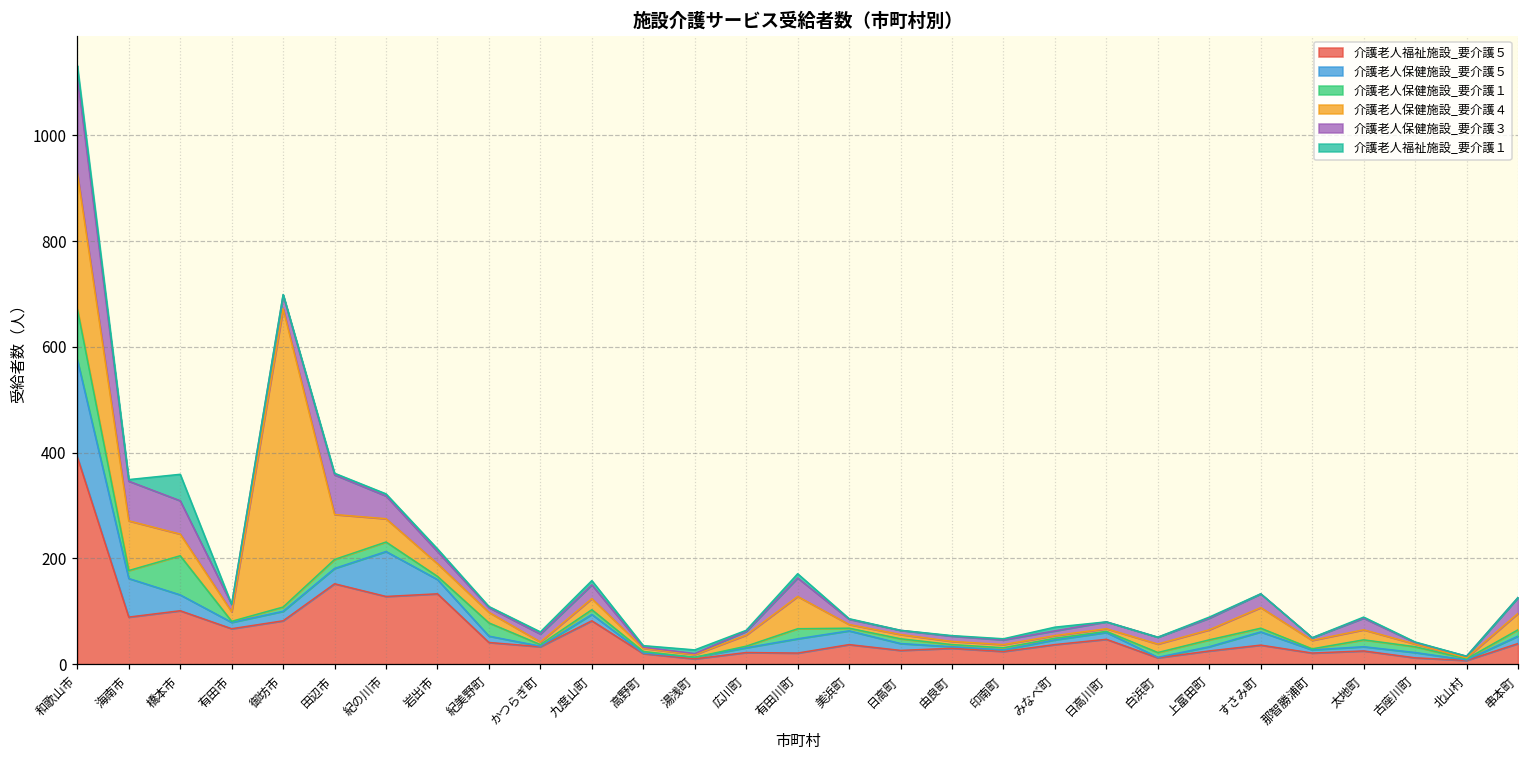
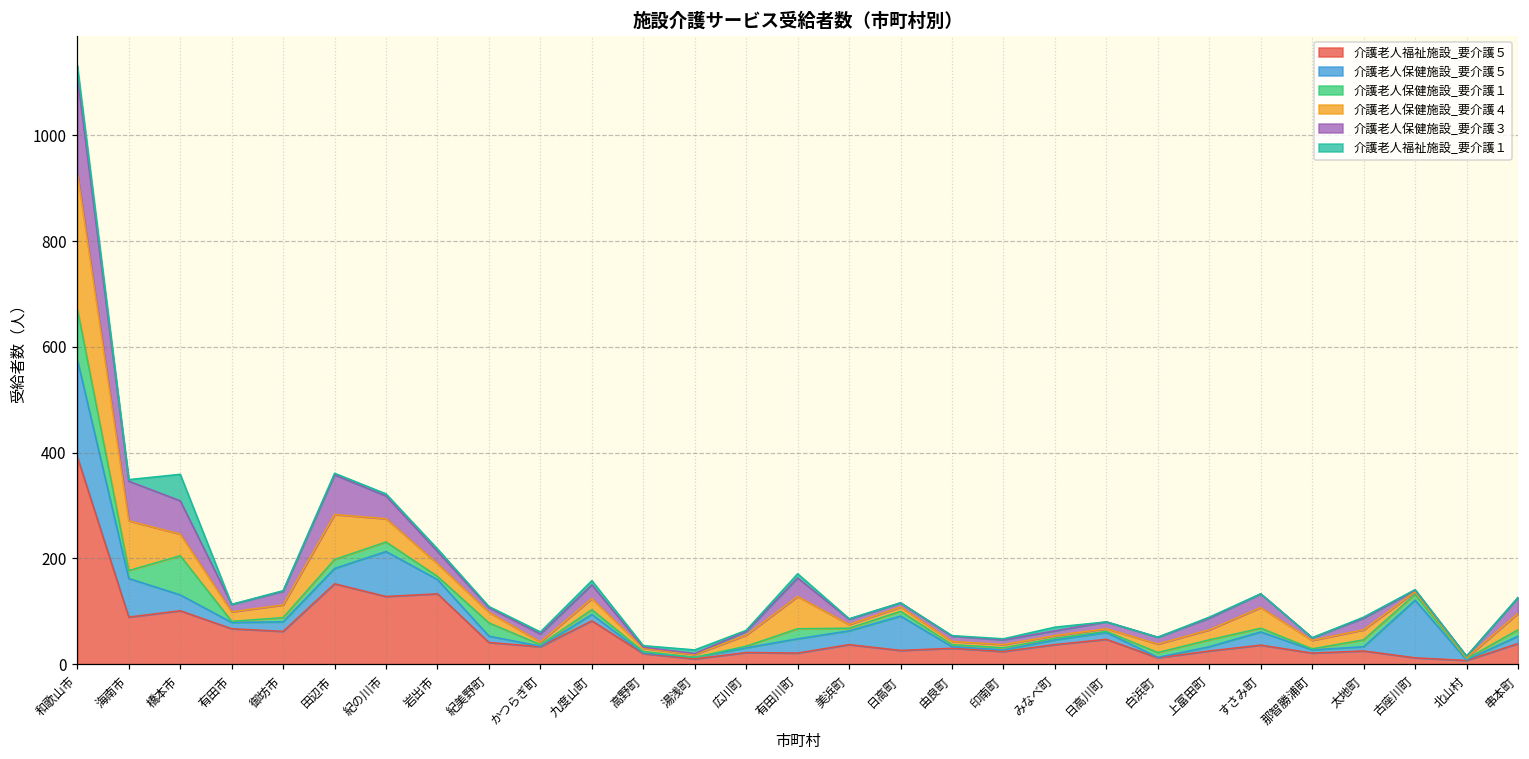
介護老人福祉施設_要介護５, 御坊市: 80 -> 60
介護老人保健施設_要介護４, 御坊市: 560 -> 20
介護老人保健施設_要介護５, 日高町: 10 -> 70
介護老人保健施設_要介護５, 古座川町: 10 -> 110
